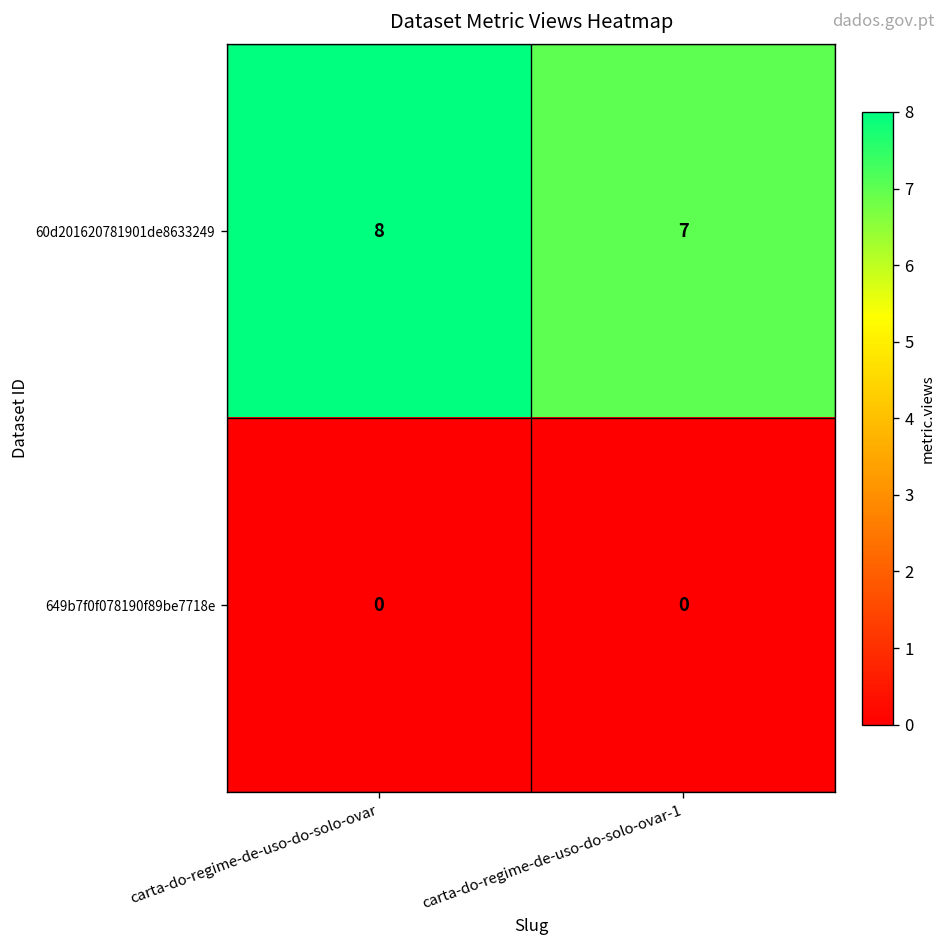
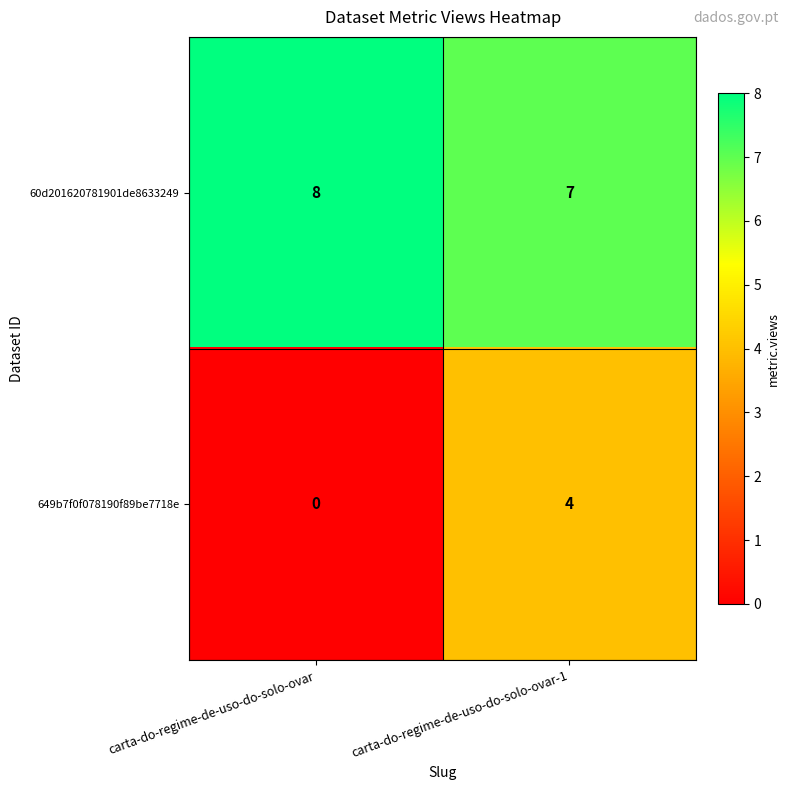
649b7f0f078190f89be7718e, carta-do-regime-de-uso-do-solo-ovar-1: 0 -> 4
